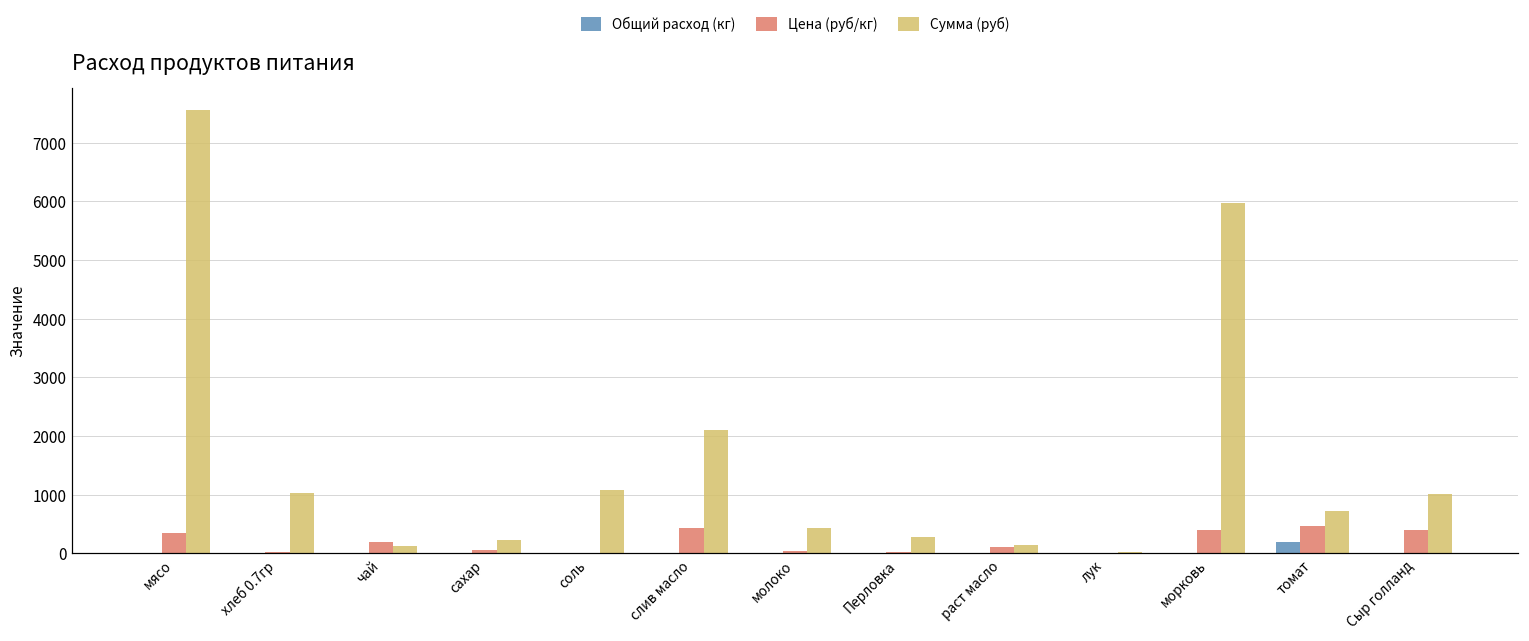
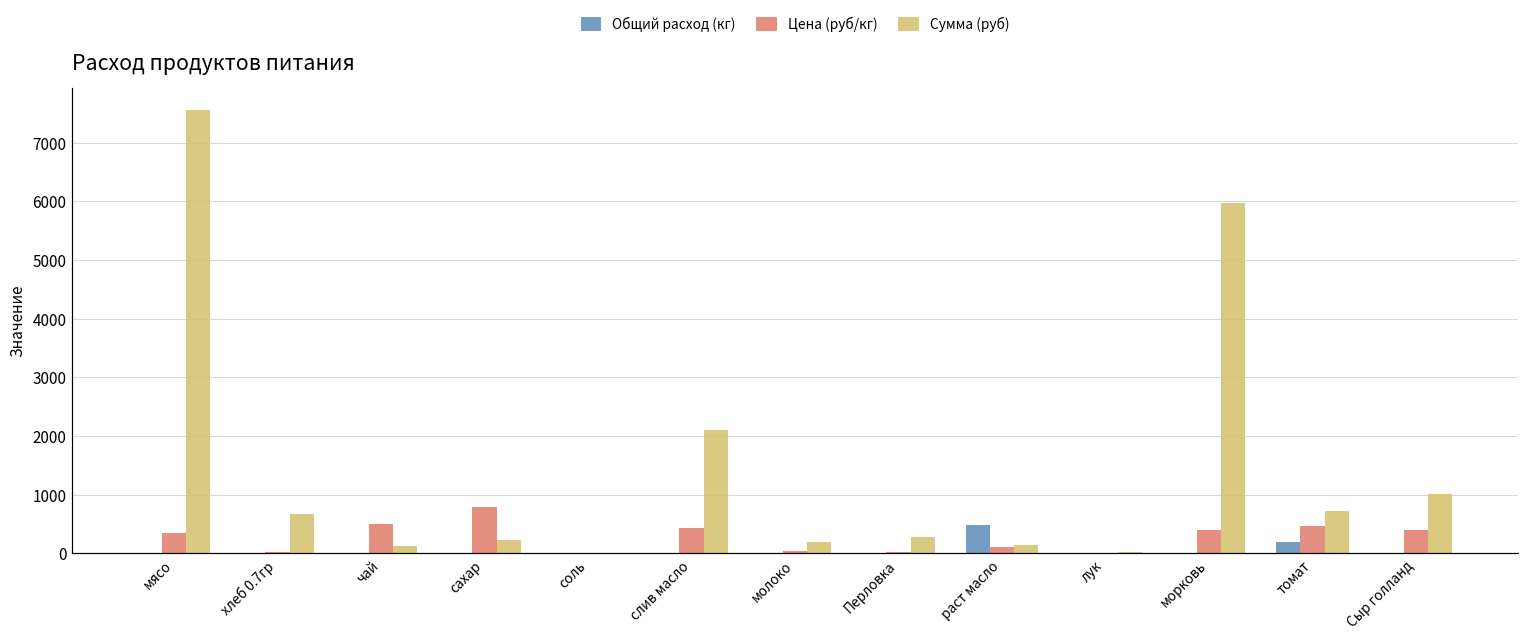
Сумма (руб), хлеб 0.7гр: 1000 -> 700
Цена (руб/кг), чай: 200 -> 500
Цена (руб/кг), сахар: 100 -> 800
Сумма (руб), соль: 1100 -> 0
Сумма (руб), молоко: 400 -> 200
Общий расход (кг), раст масло: 0 -> 500
